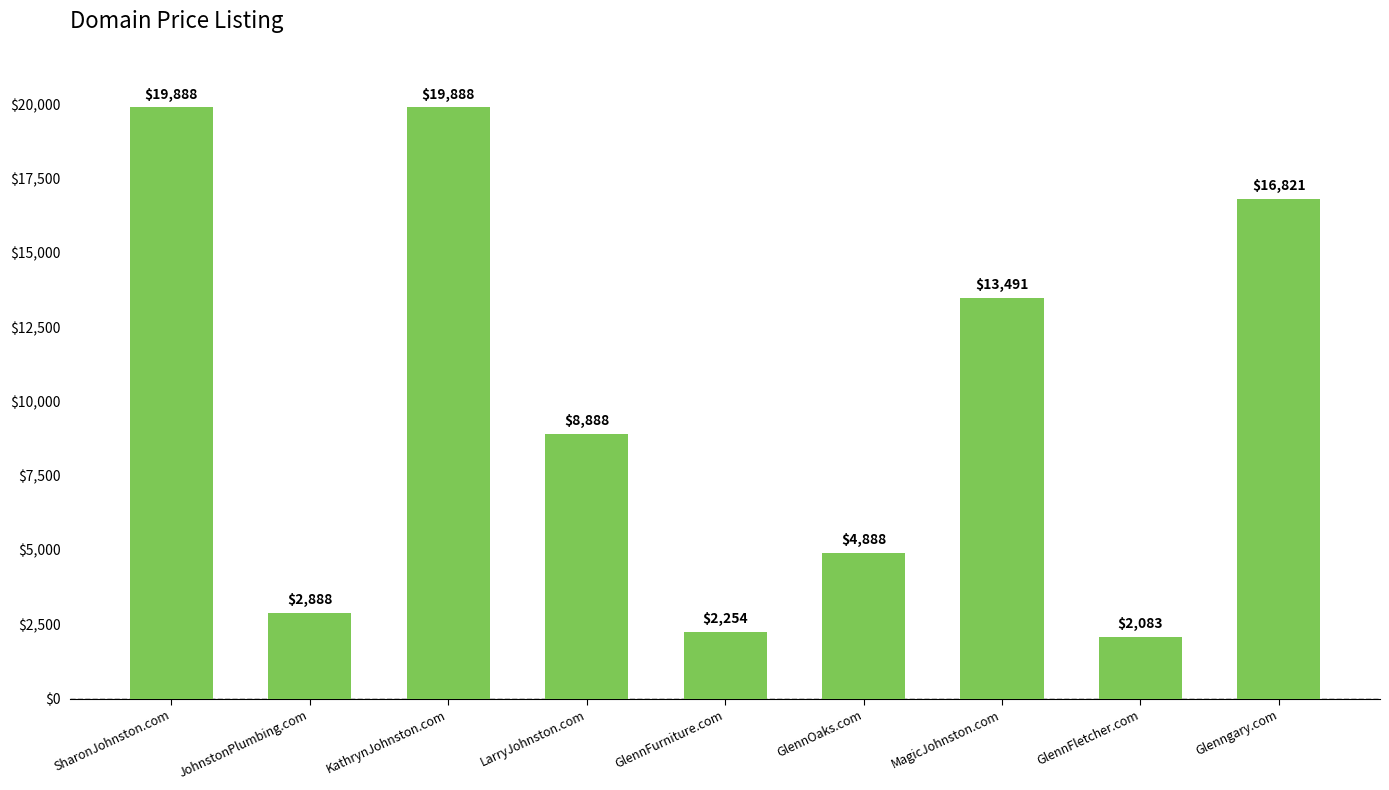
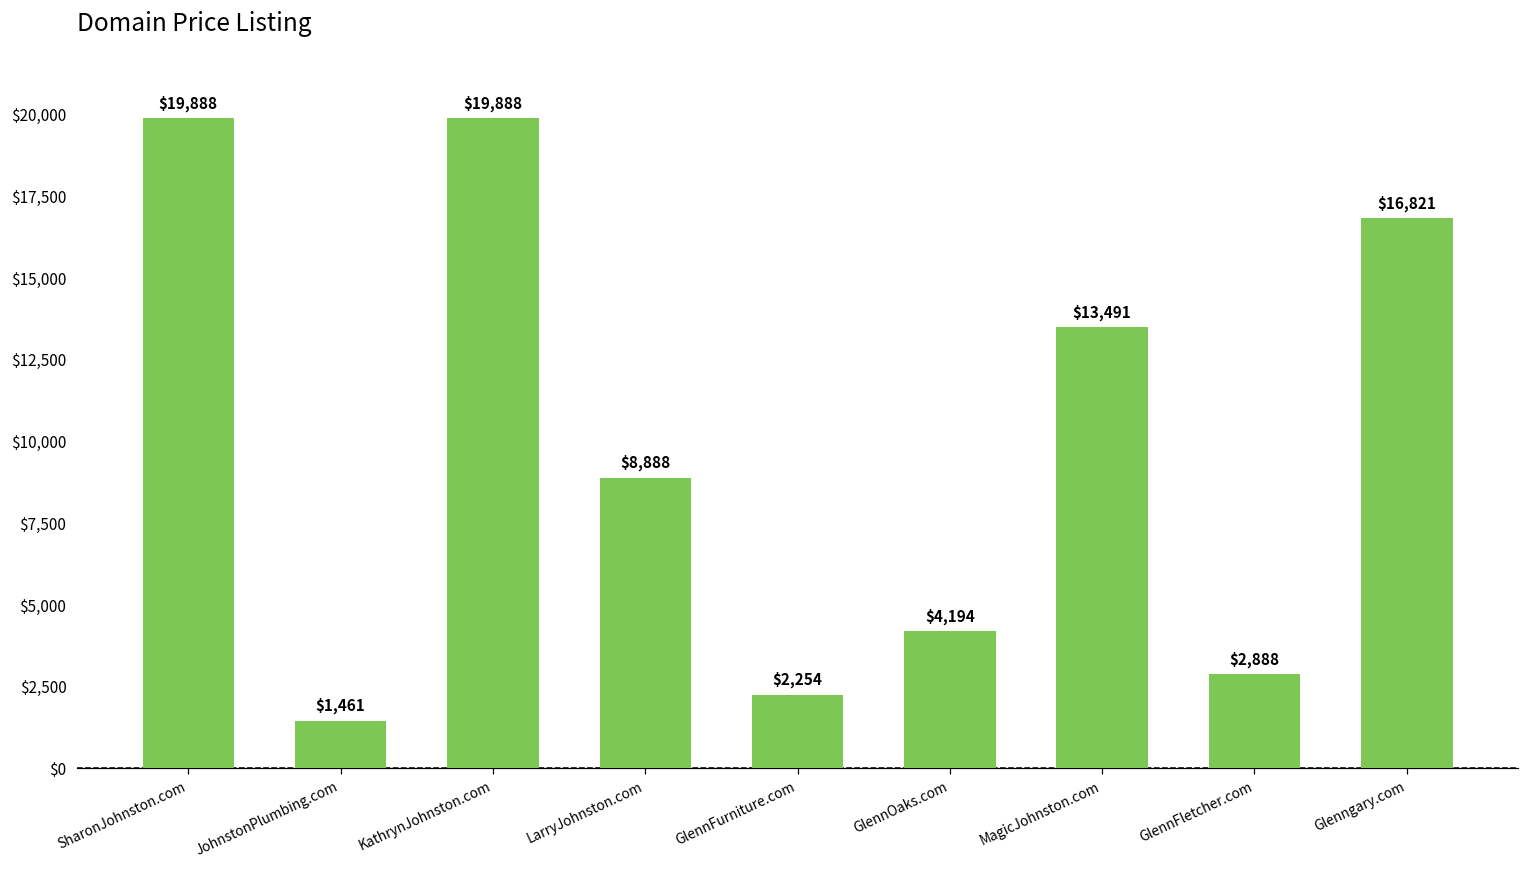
JohnstonPlumbing.com: $2,888 -> $1,461
GlennOaks.com: $4,888 -> $4,194
GlennFletcher.com: $2,083 -> $2,888
